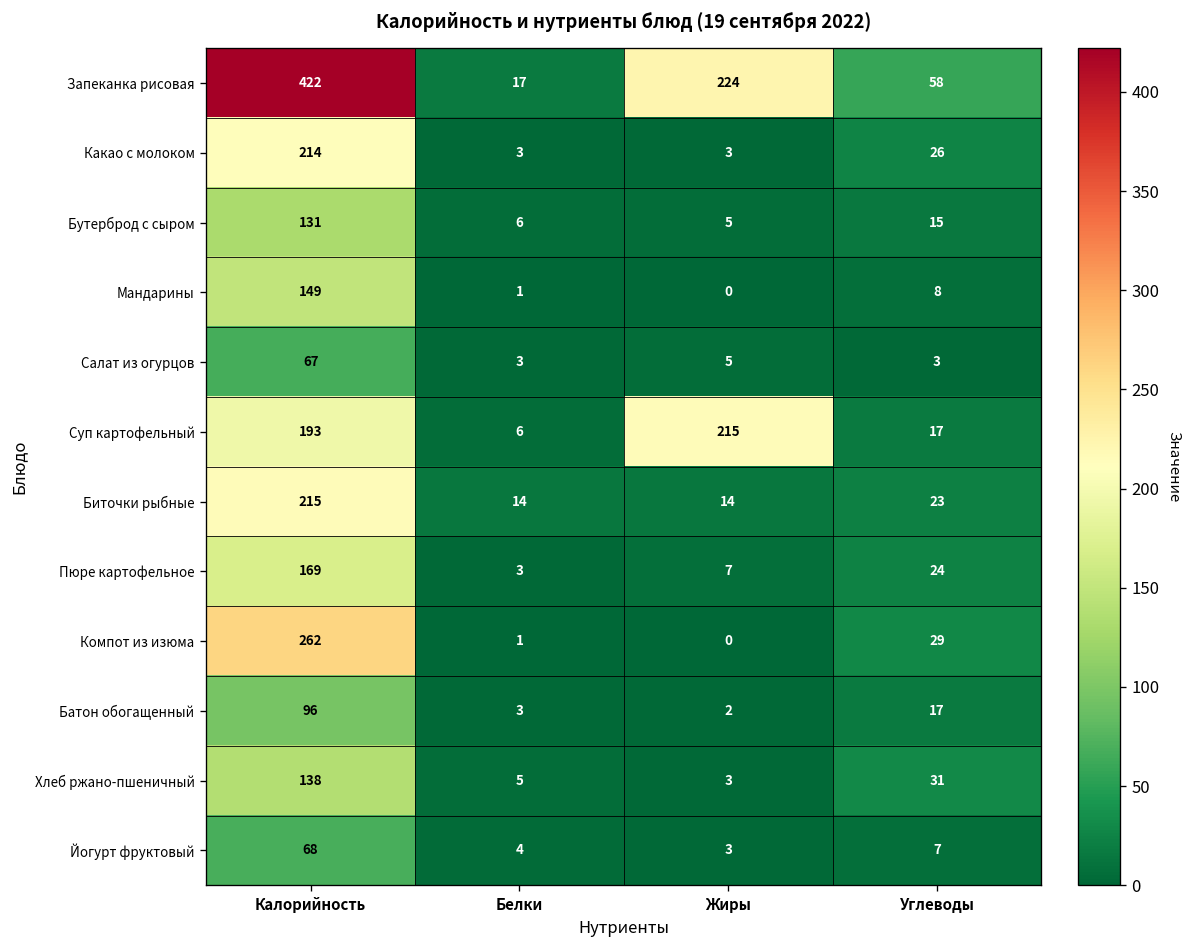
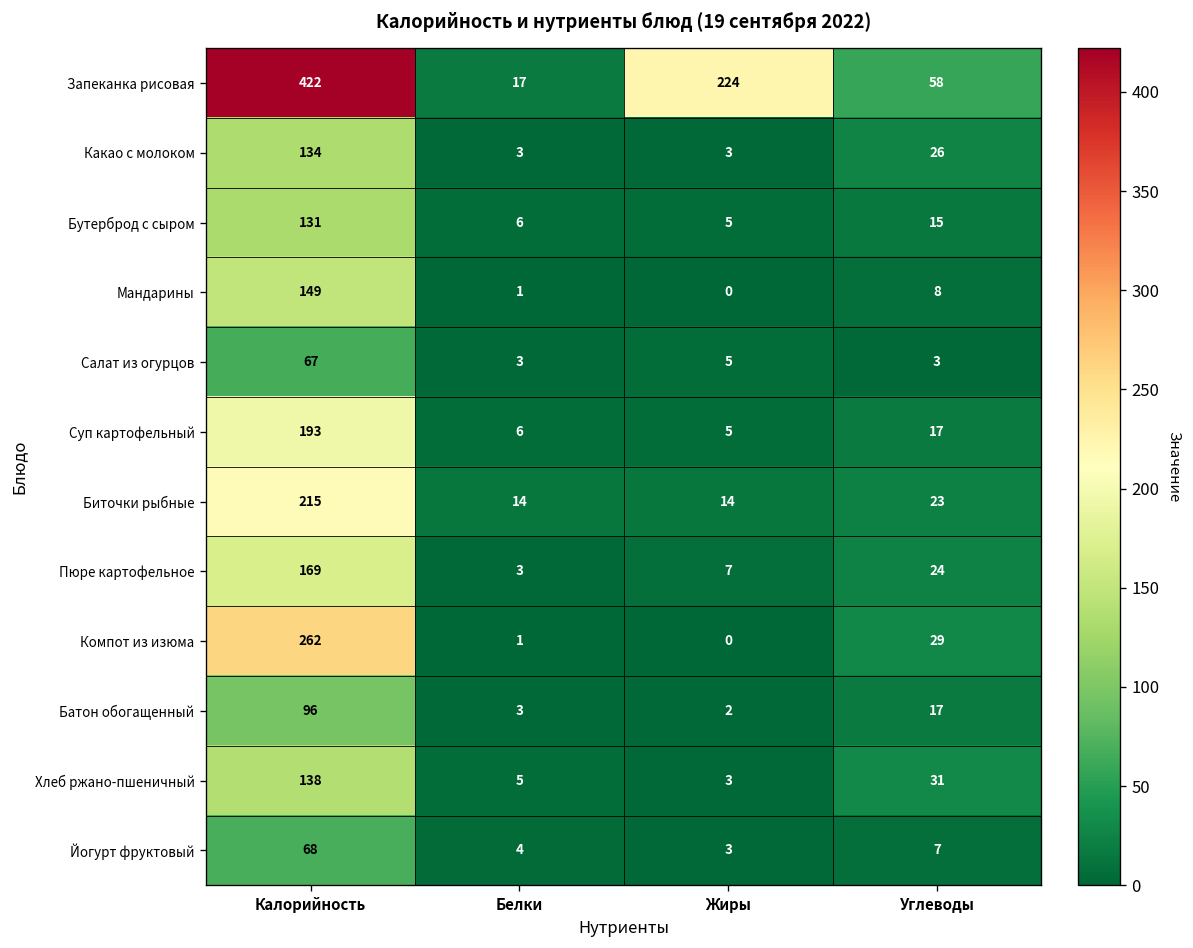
Какао с молоком, Калорийность: 214 -> 134
Суп картофельный, Жиры: 215 -> 5
